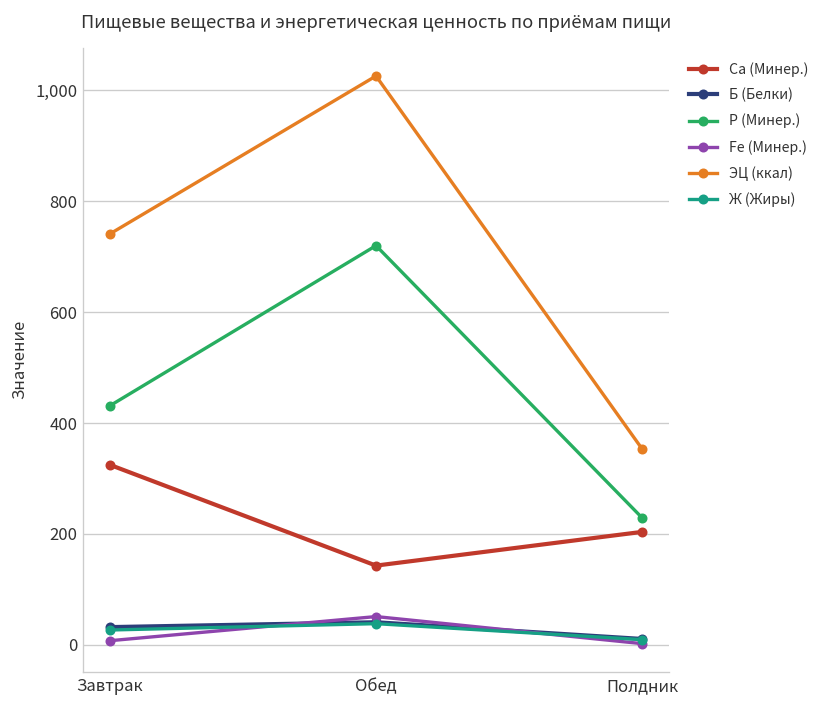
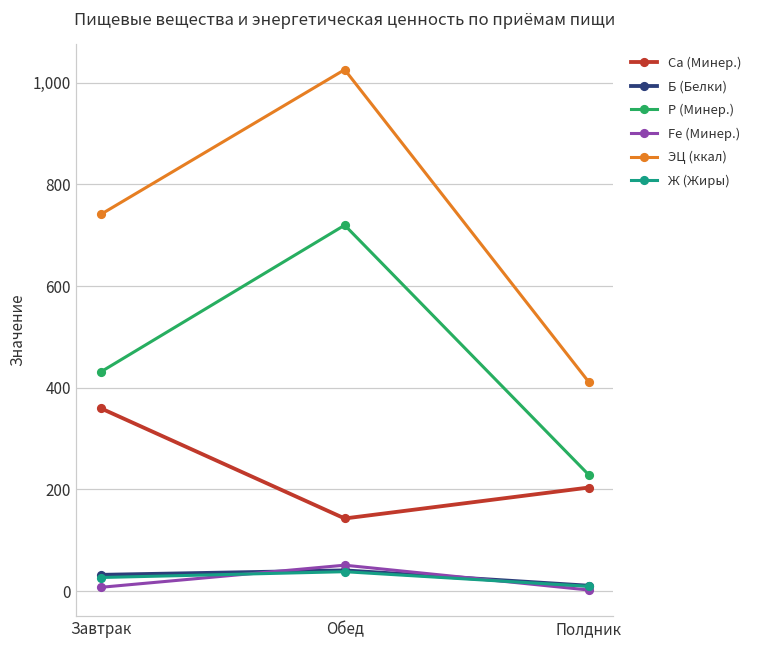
Ca (Минер.), Завтрак: 320 -> 360
ЭЦ (ккал), Полдник: 350 -> 410
